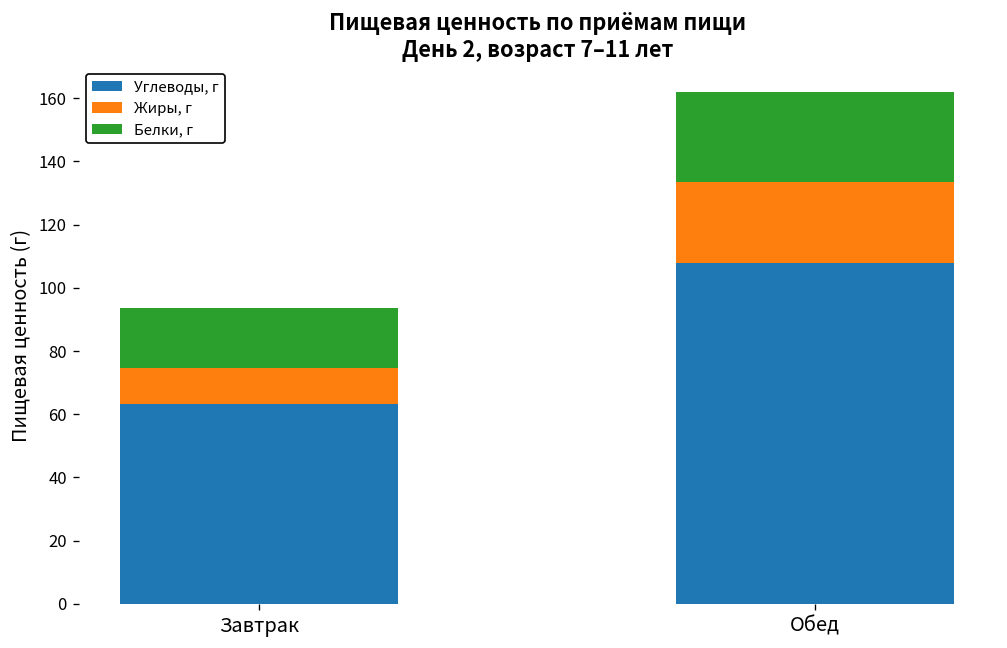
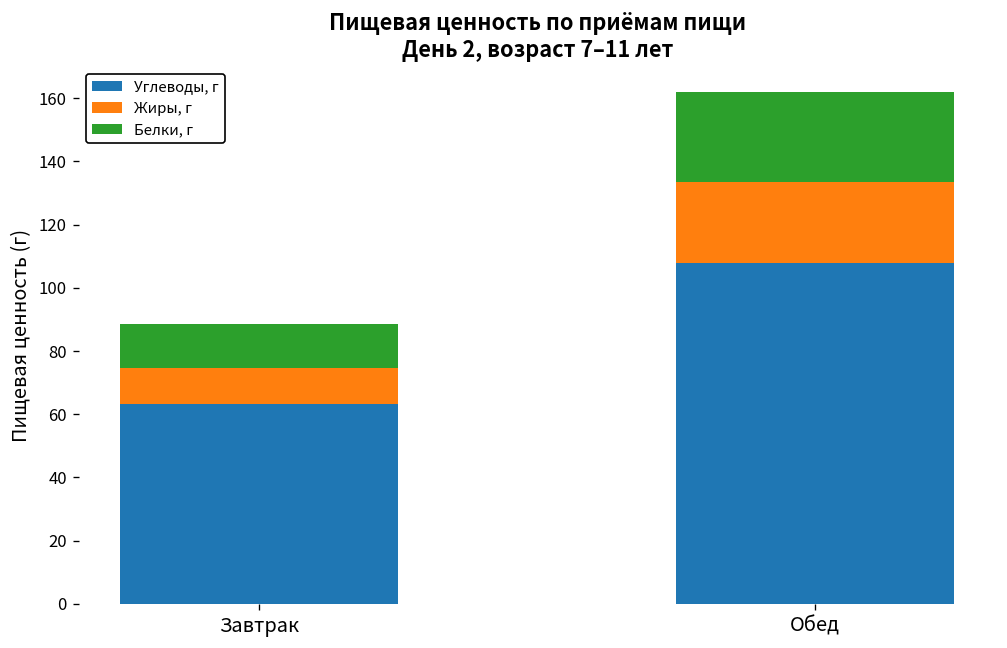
Белки, г, Завтрак: 19 -> 14
